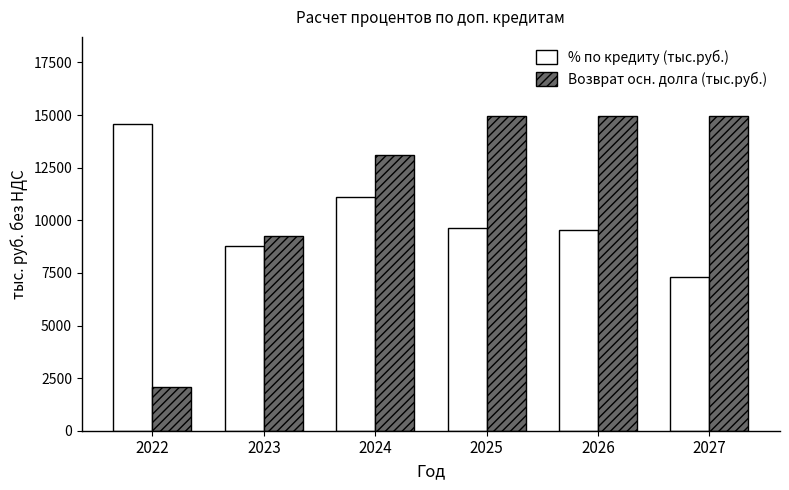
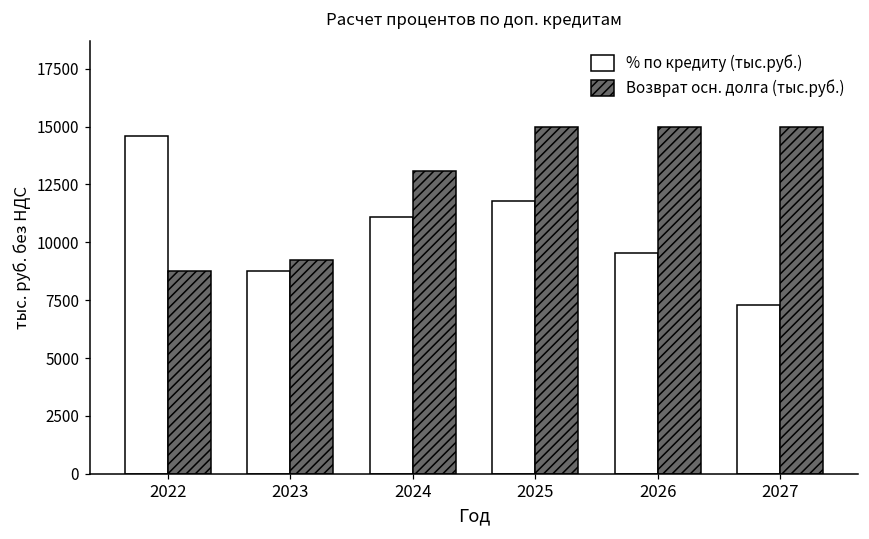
Возврат осн. долга (тыс.руб.), 2022: 2100 -> 8800
% по кредиту (тыс.руб.), 2025: 9600 -> 11800
